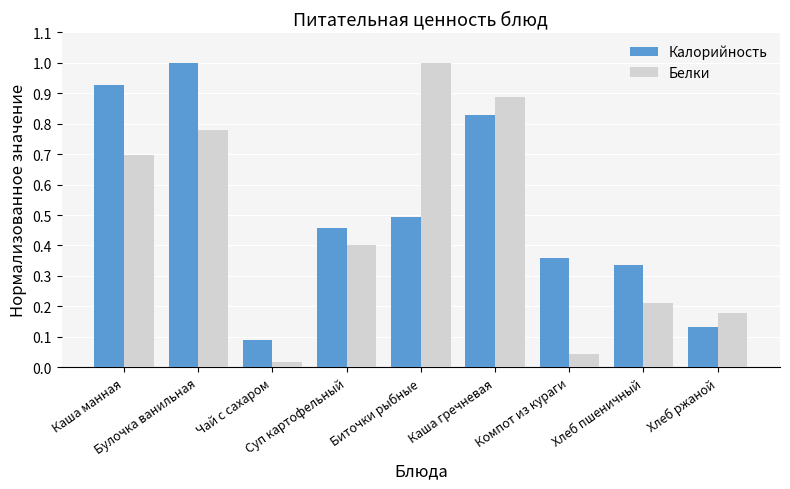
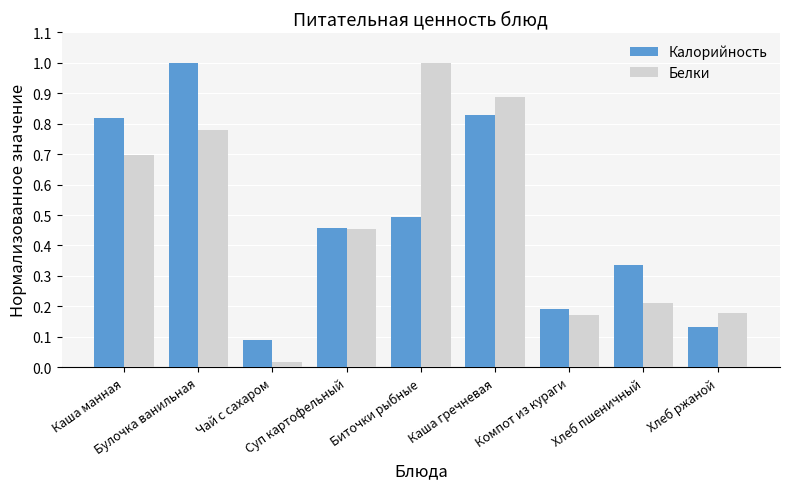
Калорийность, Каша манная: 0.93 -> 0.82
Белки, Суп картофельный: 0.40 -> 0.46
Калорийность, Компот из кураги: 0.36 -> 0.19
Белки, Компот из кураги: 0.04 -> 0.17
